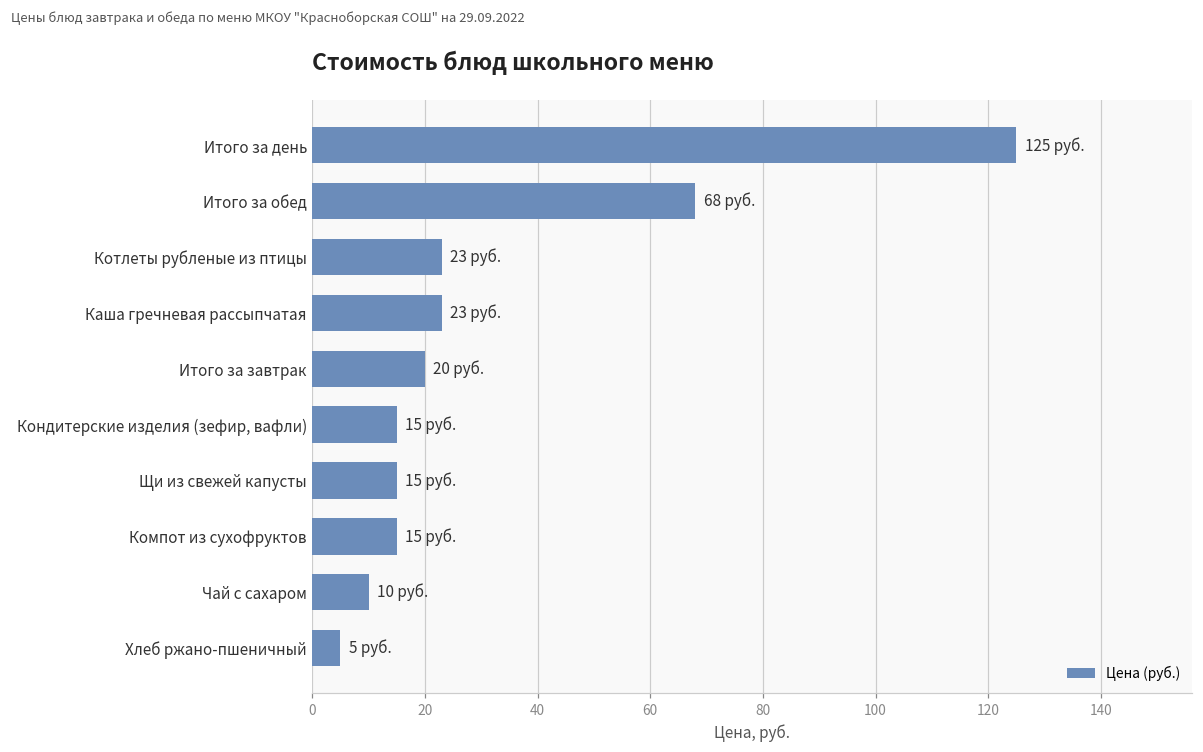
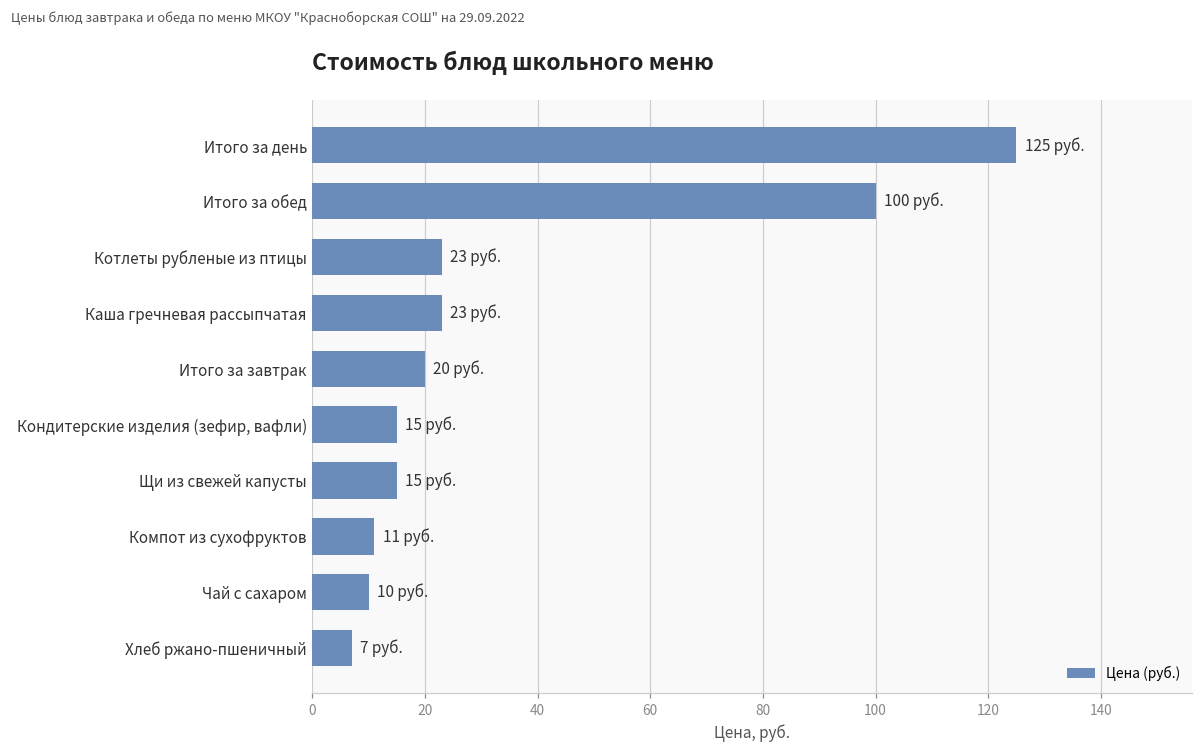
Итого за обед: 68 -> 100
Компот из сухофруктов: 15 -> 11
Хлеб ржано-пшеничный: 5 -> 7
